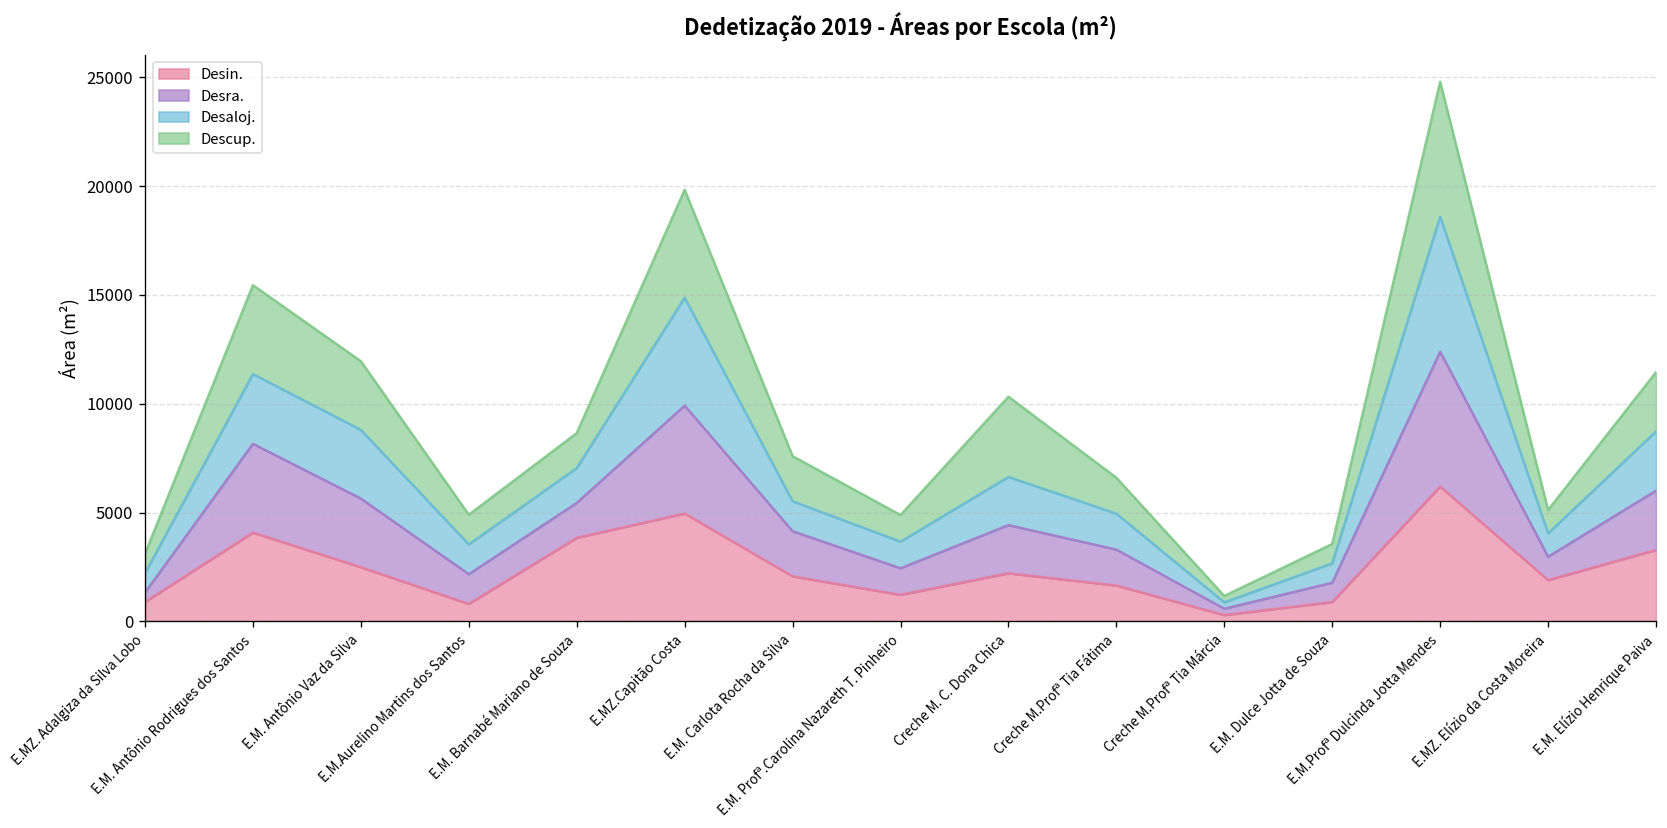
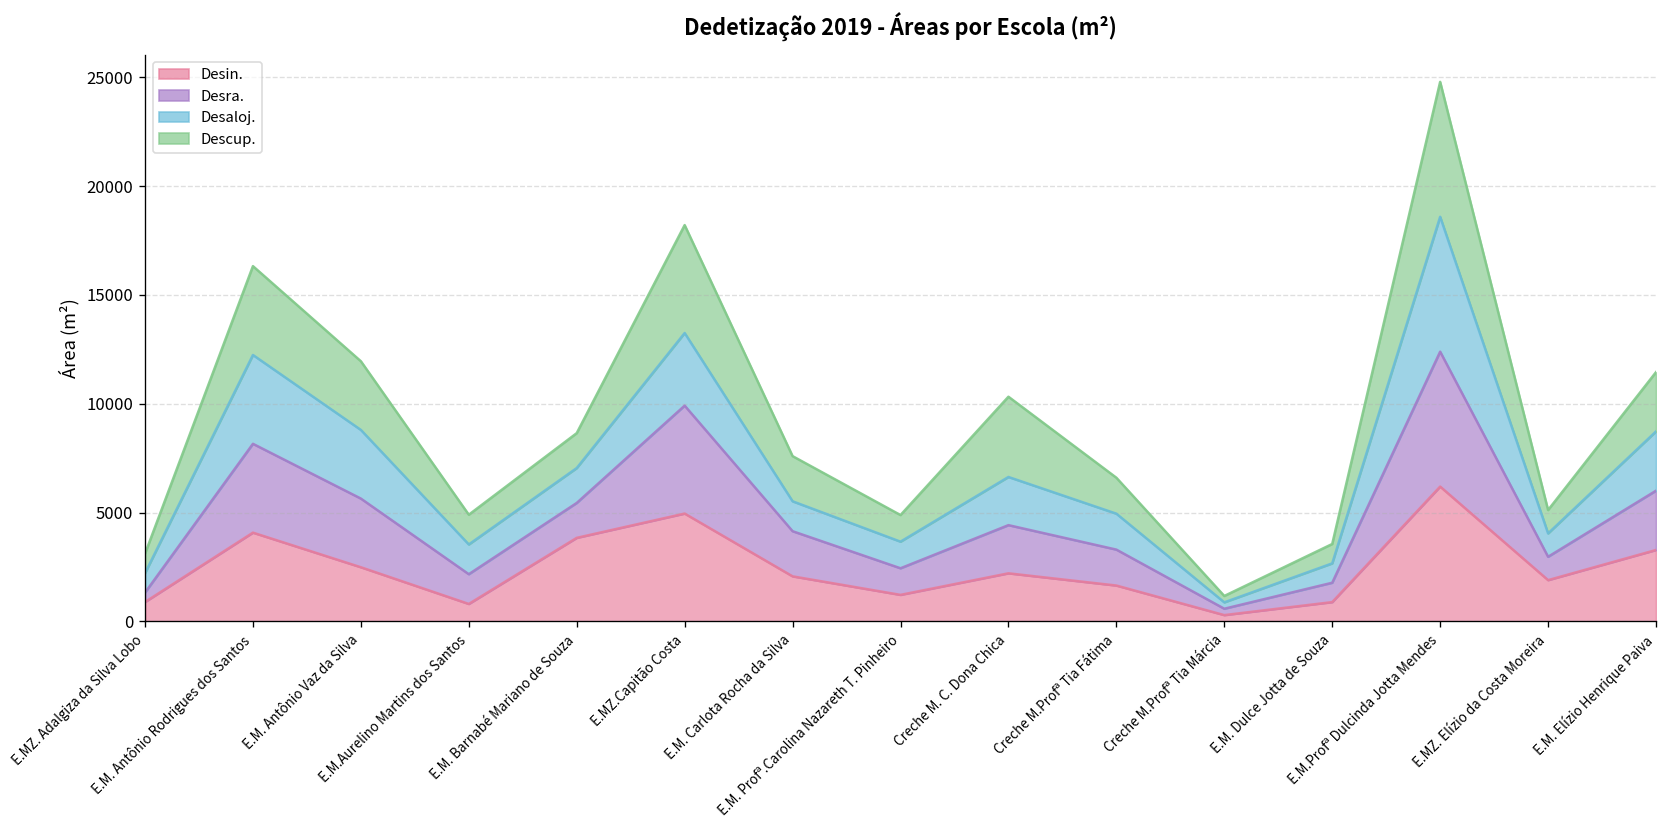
Desaloj., E.M. Antônio Rodrigues dos Santos: 3200 -> 4100
Desaloj., E.MZ.Capitão Costa: 5000 -> 3300
